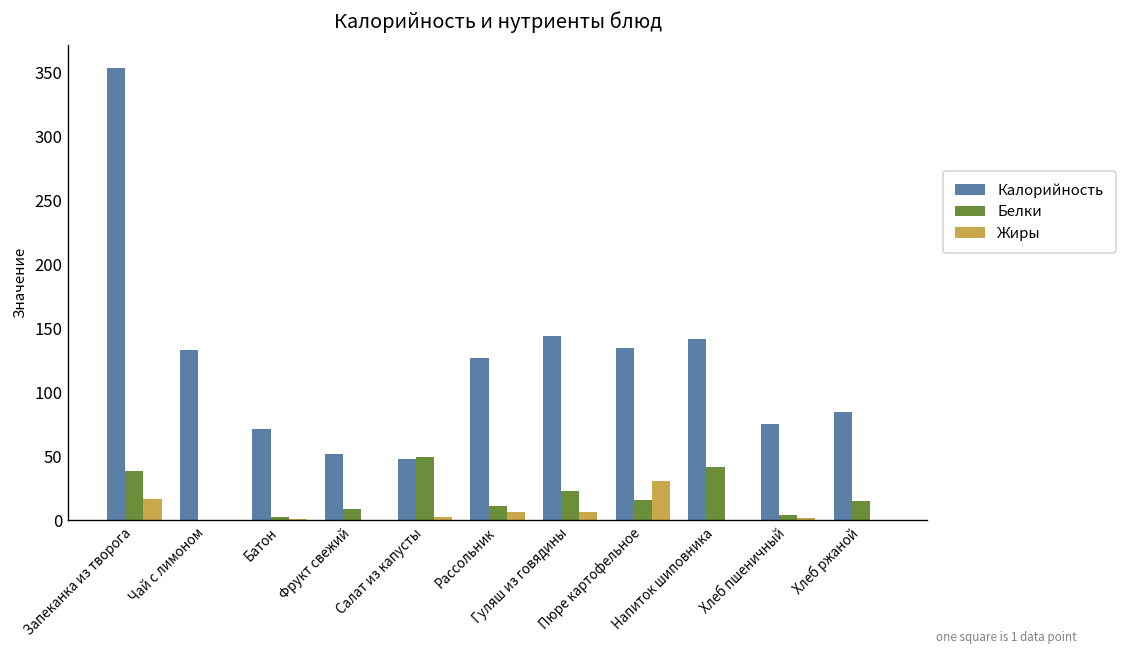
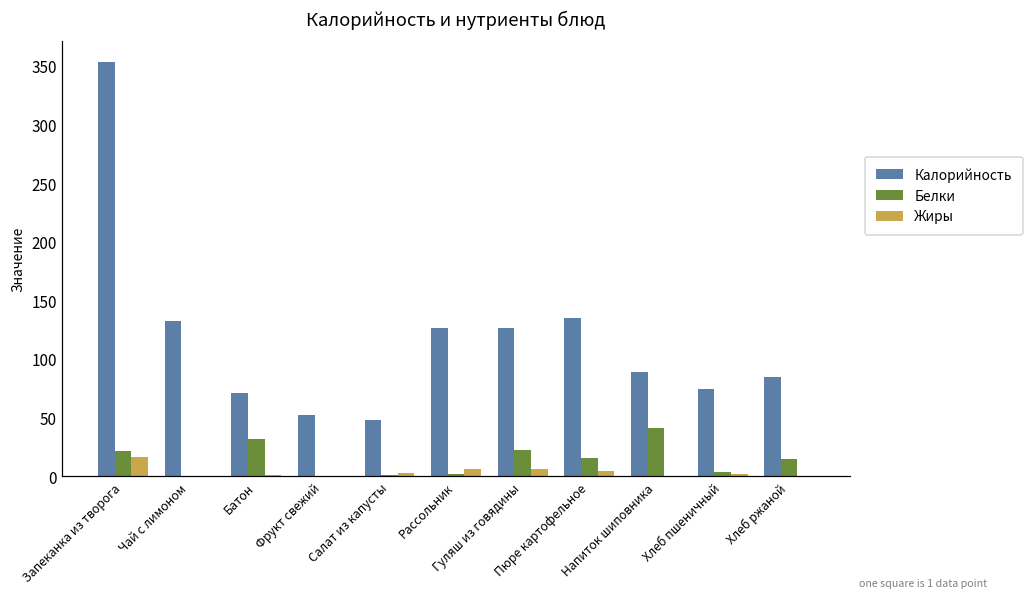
Белки, Запеканка из творога: 38 -> 22
Белки, Батон: 3 -> 32
Белки, Фрукт свежий: 9 -> 0
Белки, Салат из капусты: 49 -> 1
Белки, Рассольник: 11 -> 2
Калорийность, Гуляш из говядины: 144 -> 127
Жиры, Пюре картофельное: 30 -> 5
Калорийность, Напиток шиповника: 142 -> 89
